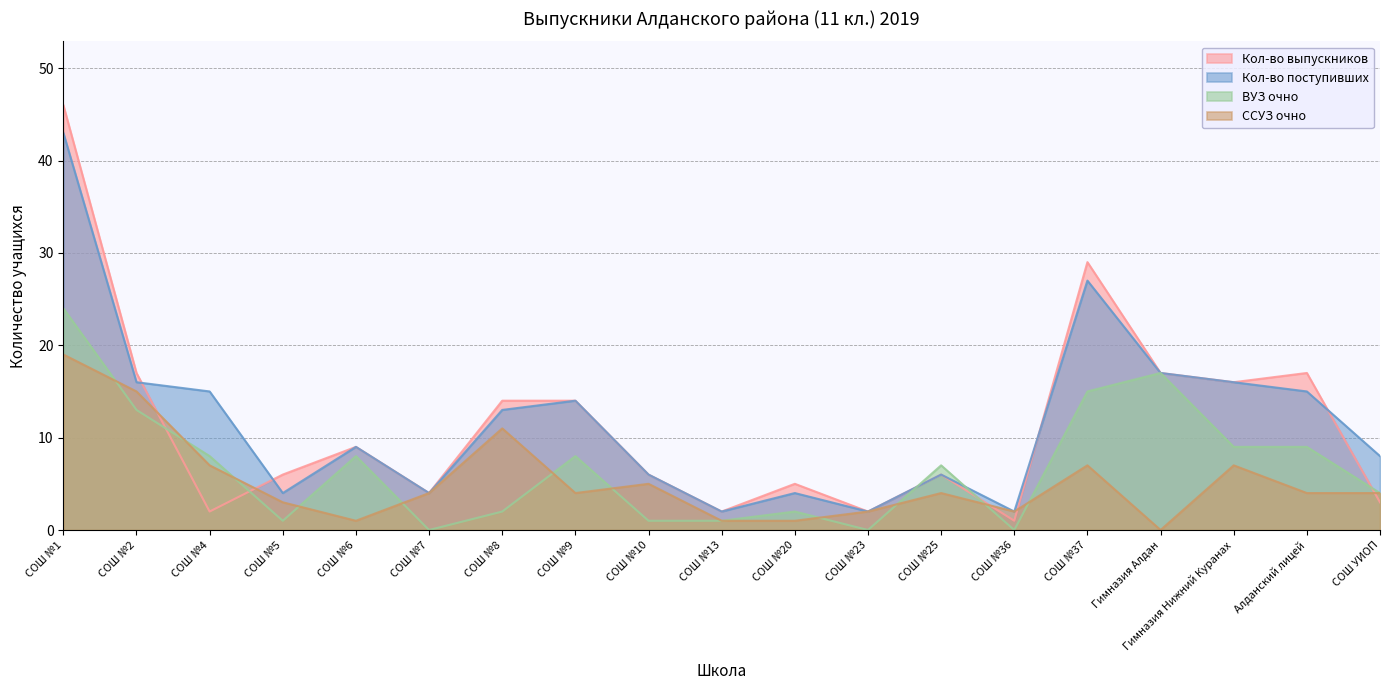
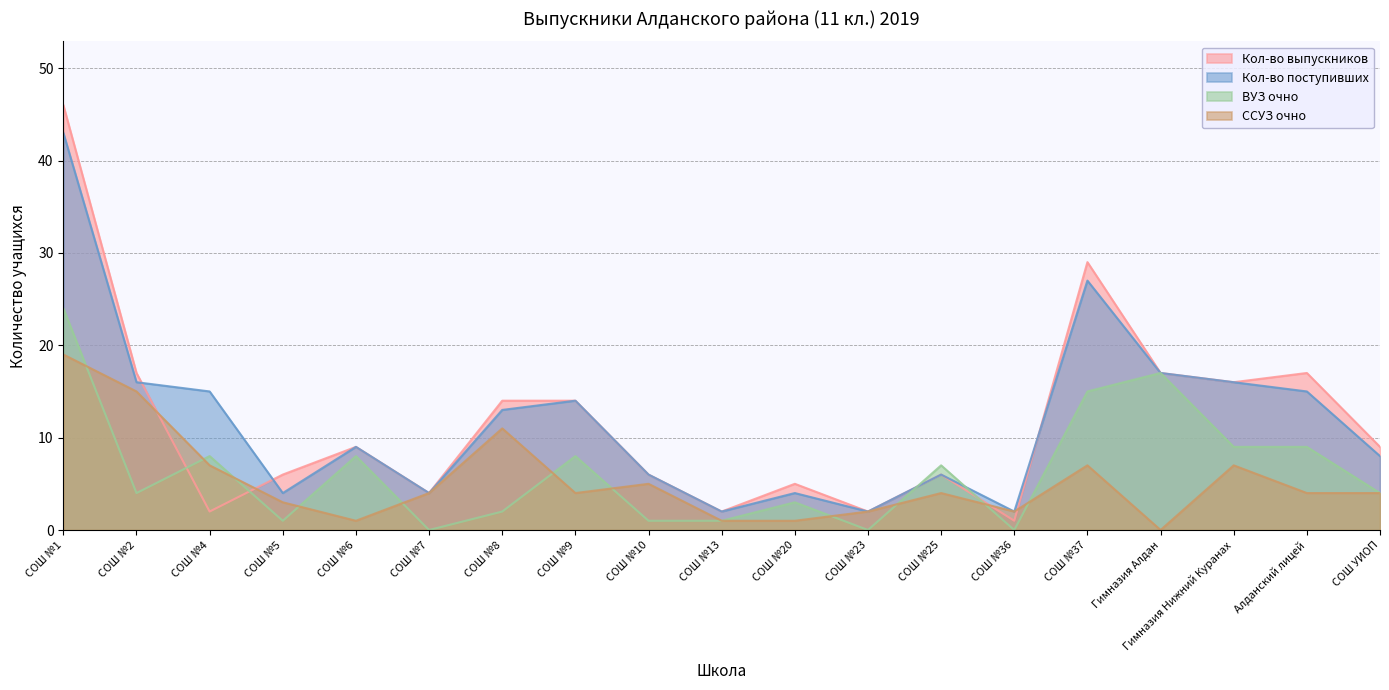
ВУЗ очно, СОШ №2: 13 -> 4
ВУЗ очно, СОШ №20: 2 -> 3
Кол-во выпускников, СОШ УИОП: 3 -> 9
